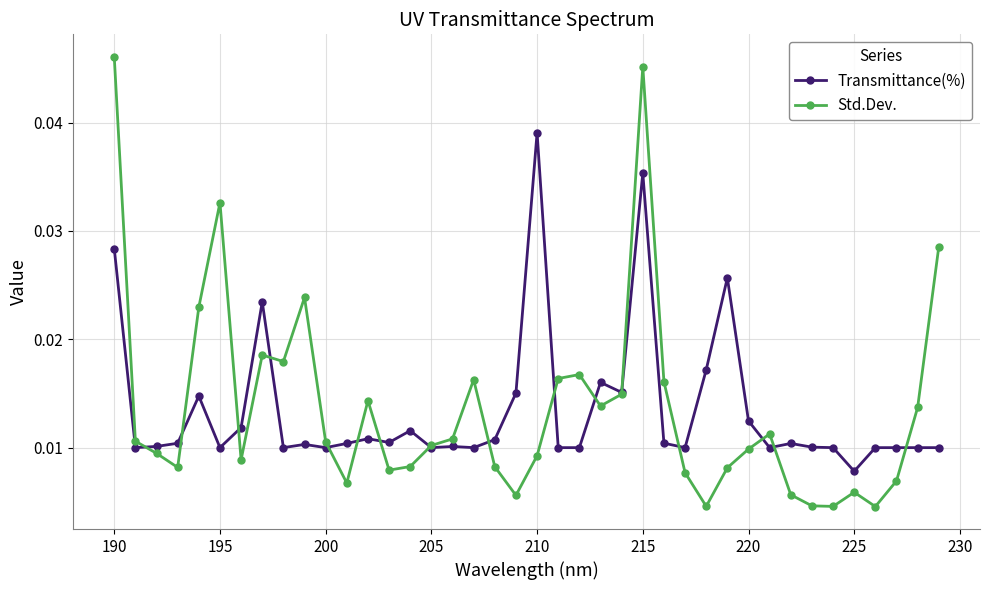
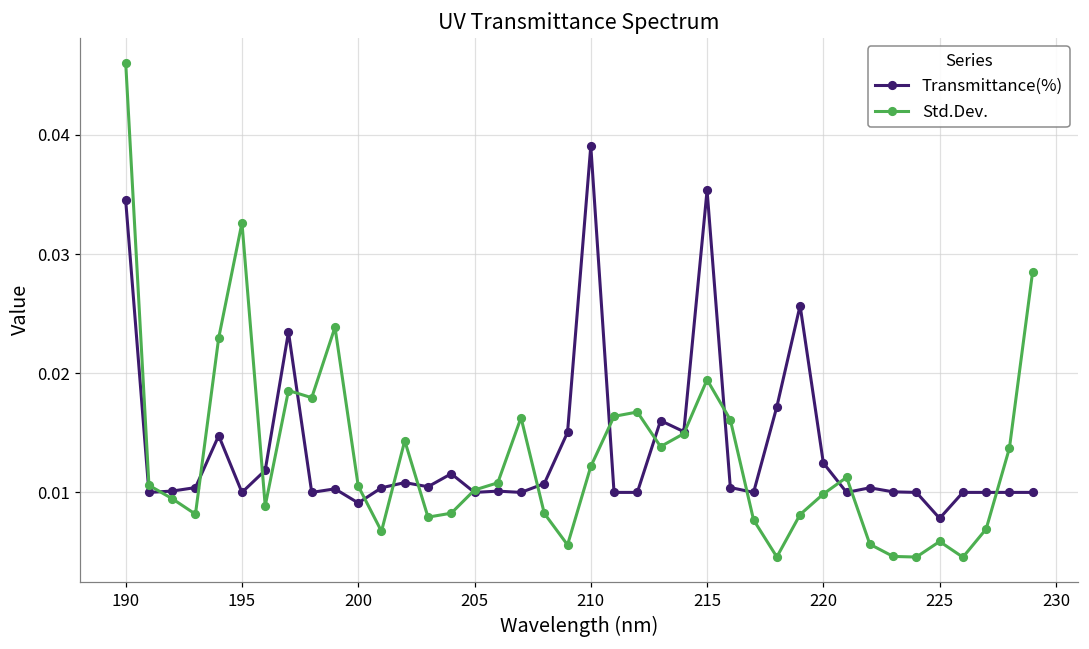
Transmittance(%), 190: 0.0284 -> 0.0345
Transmittance(%), 200: 0.0100 -> 0.0091
Std.Dev., 210: 0.0093 -> 0.0122
Std.Dev., 215: 0.0452 -> 0.0195
